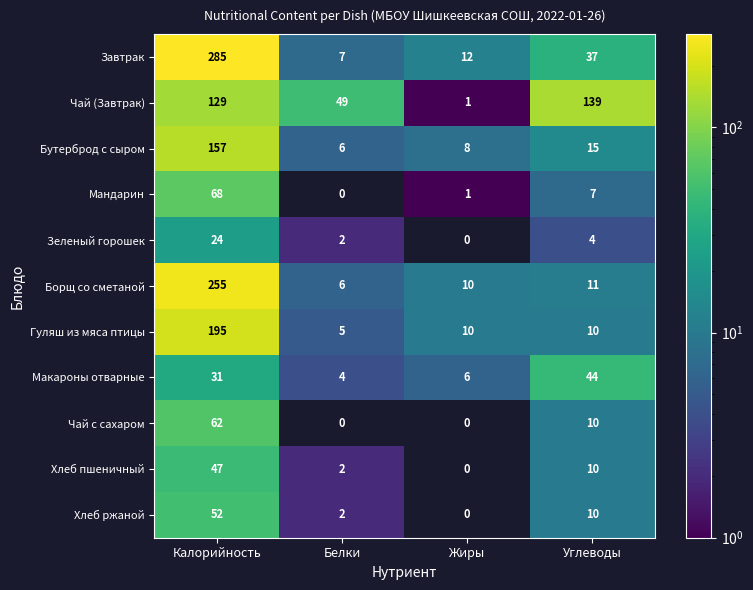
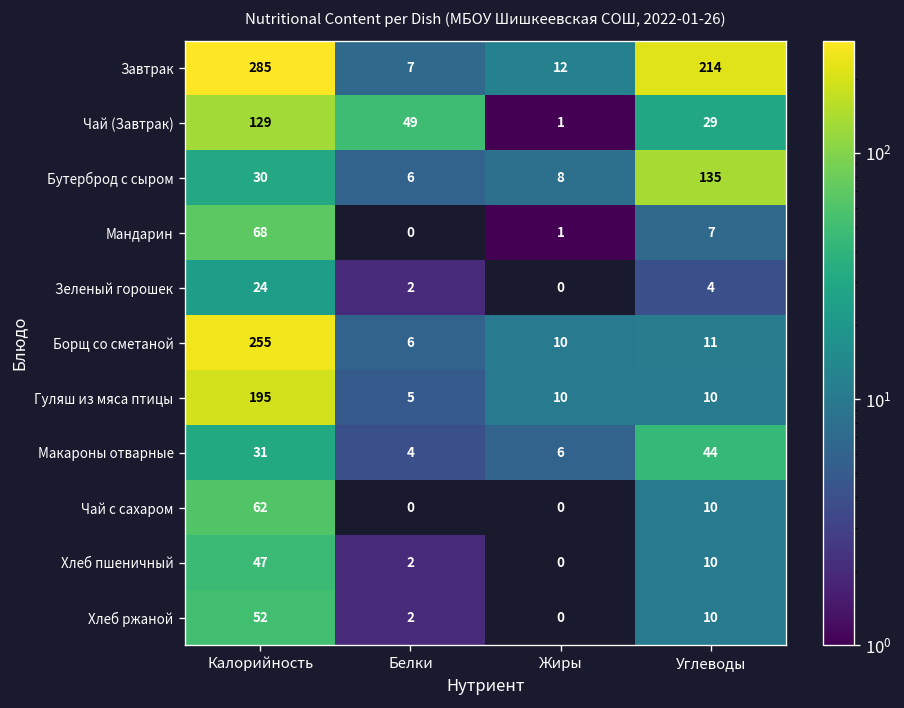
Завтрак, Углеводы: 37 -> 214
Чай (Завтрак), Углеводы: 139 -> 29
Бутерброд с сыром, Калорийность: 157 -> 30
Бутерброд с сыром, Углеводы: 15 -> 135
